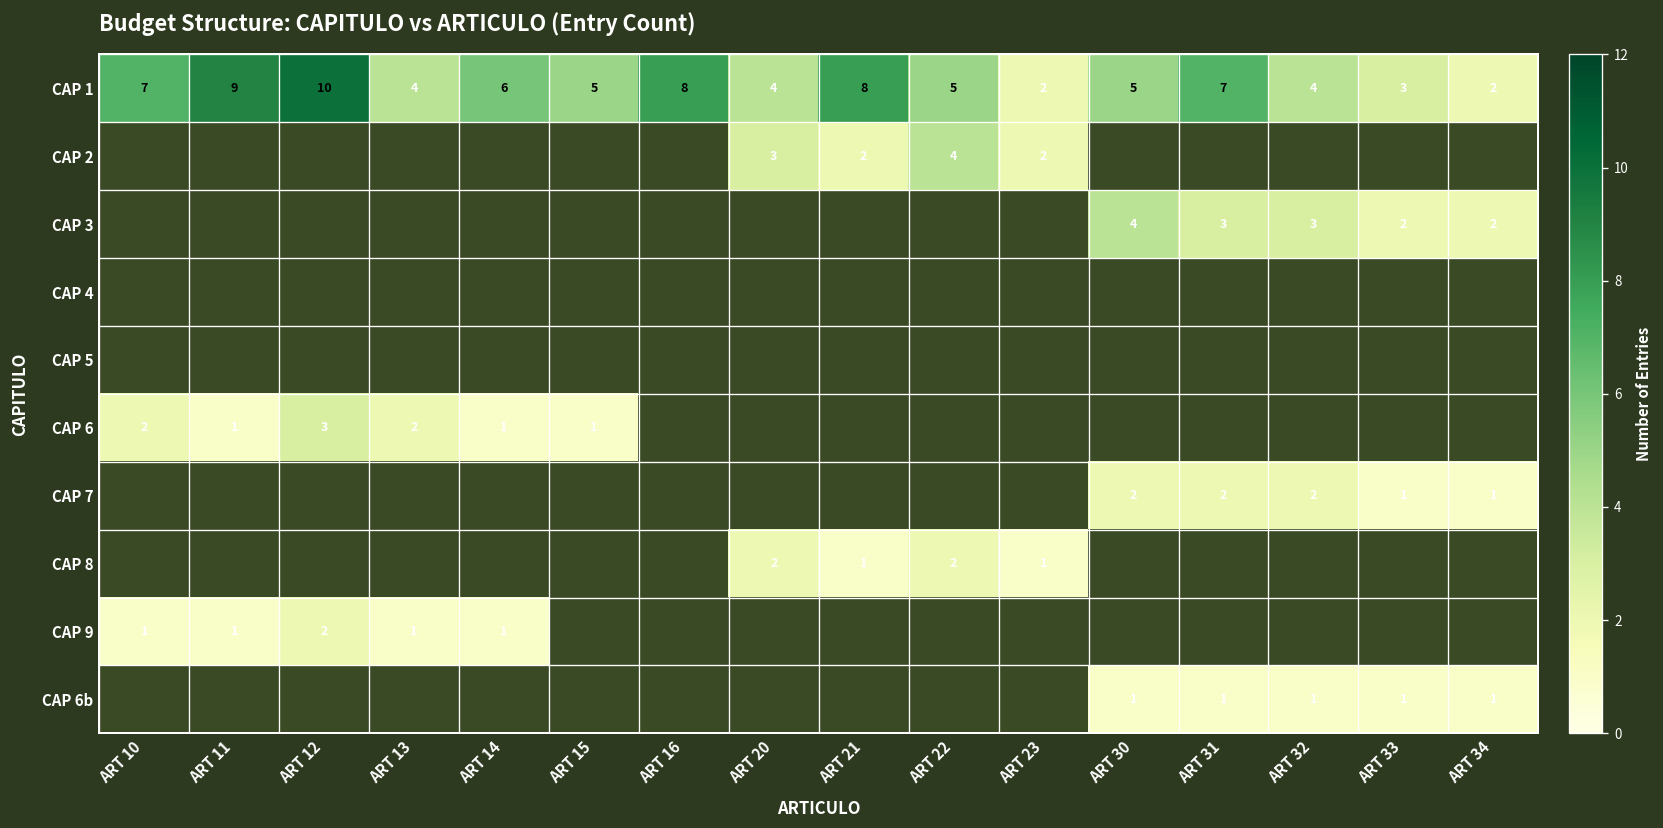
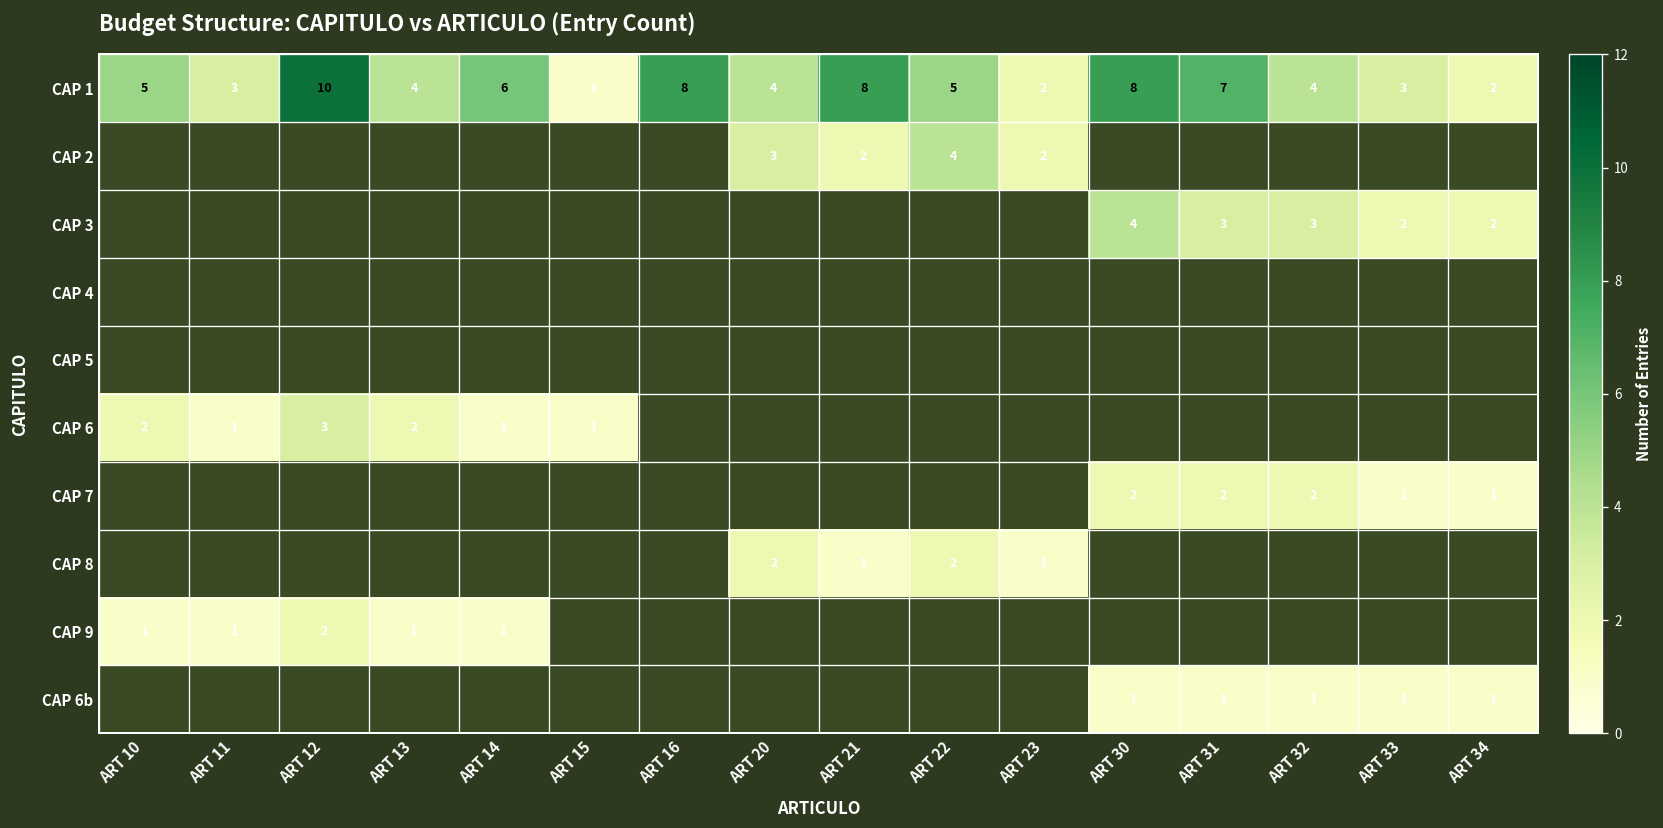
CAP 1, ART 10: 7 -> 5
CAP 1, ART 11: 9 -> 3
CAP 1, ART 15: 5 -> 1
CAP 1, ART 30: 5 -> 8
